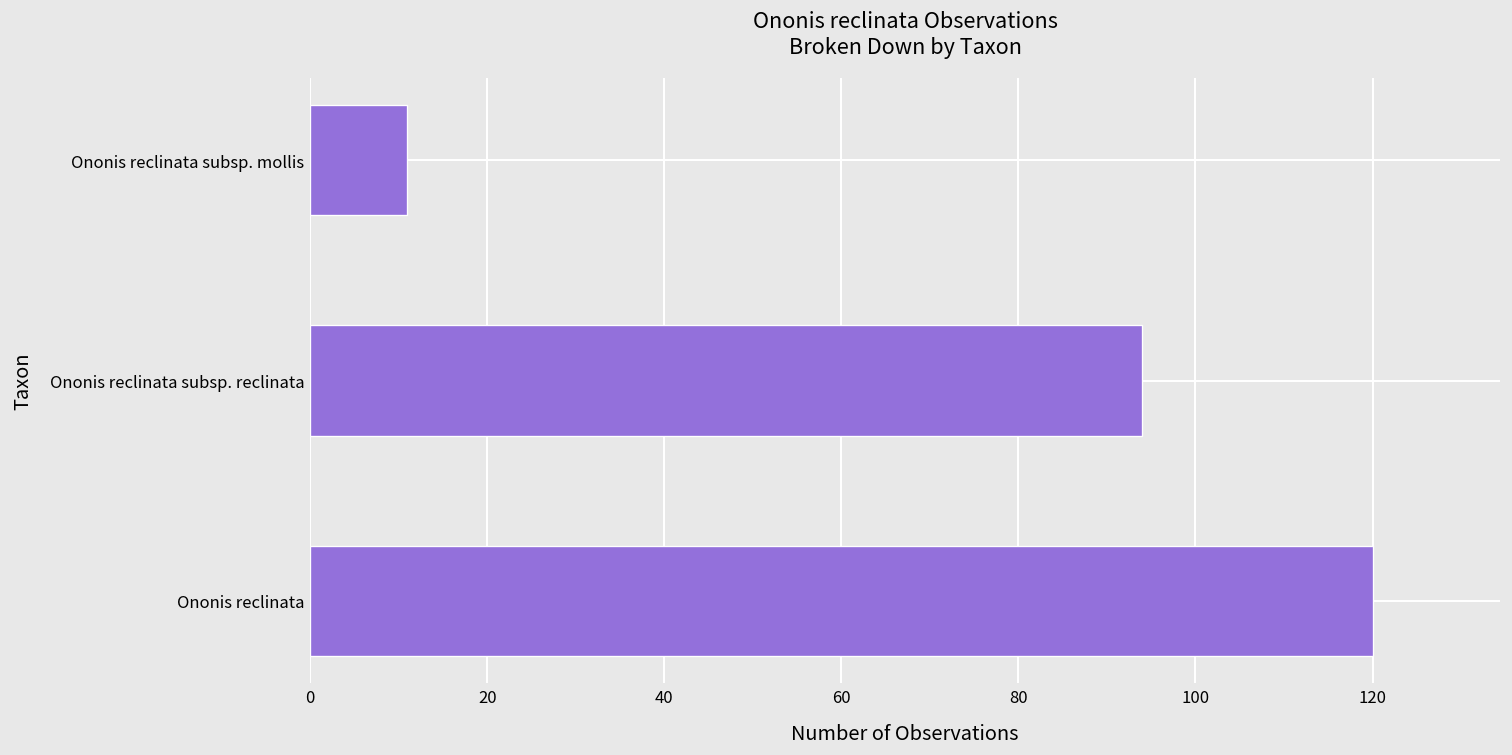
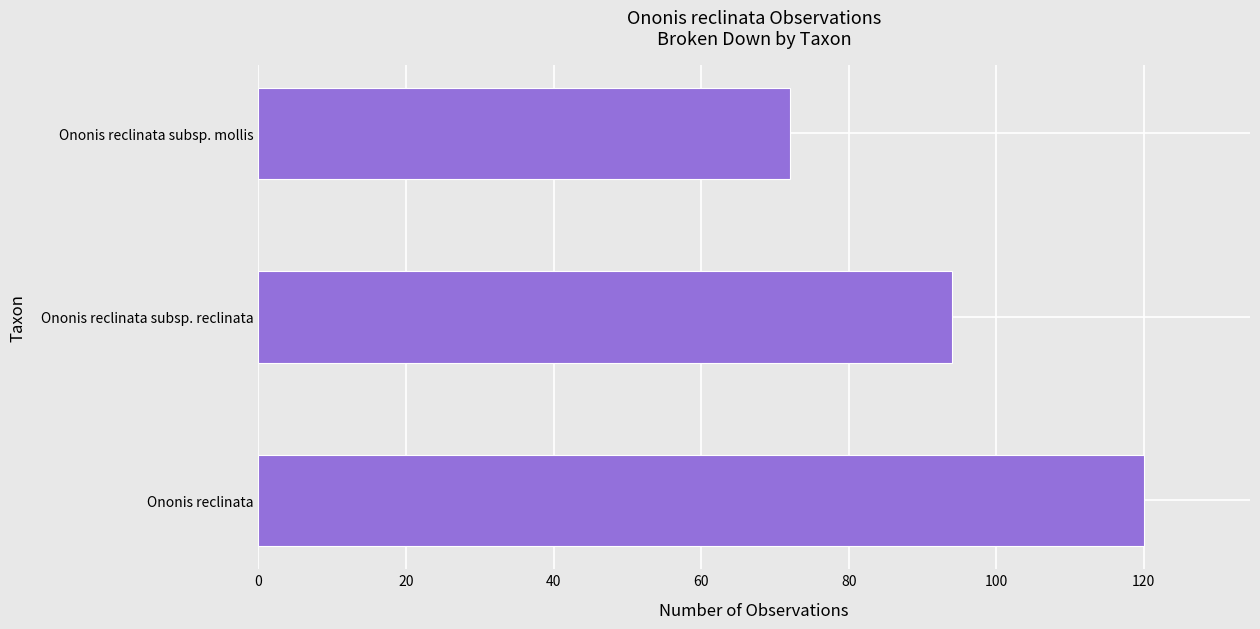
Ononis reclinata subsp. mollis: 11 -> 72
